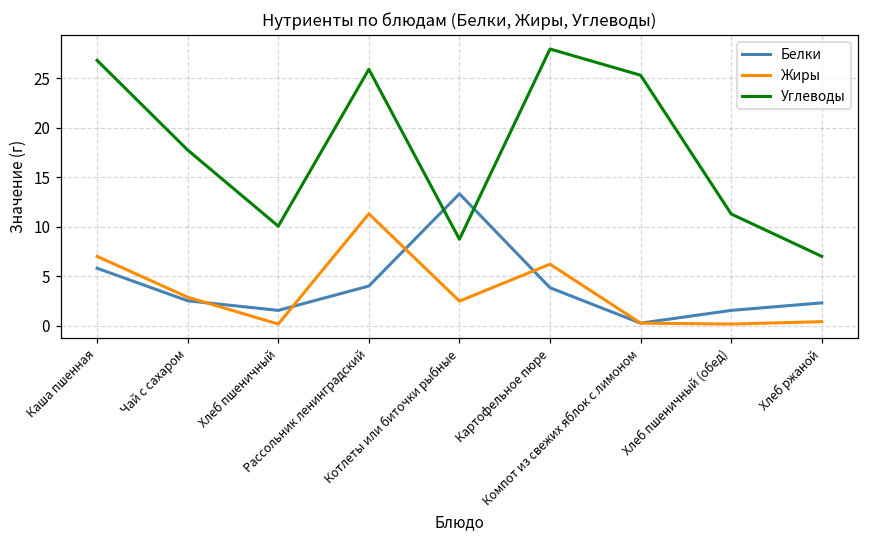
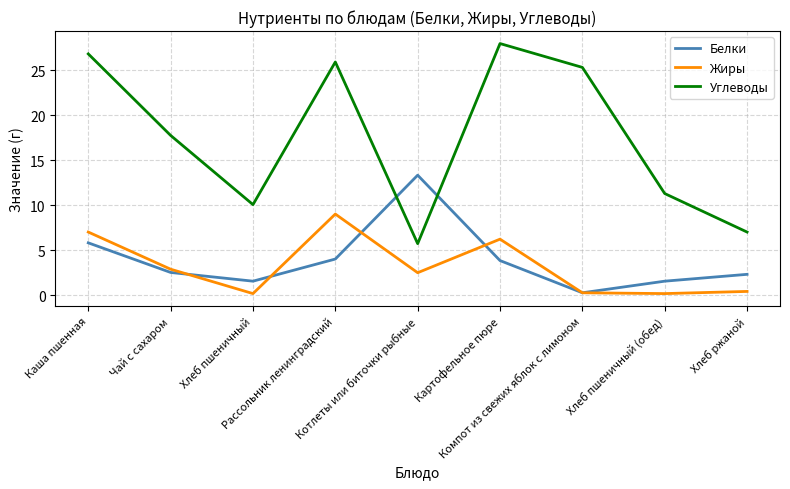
Жиры, Рассольник ленинградский: 11 -> 9
Углеводы, Котлеты или биточки рыбные: 9 -> 6
